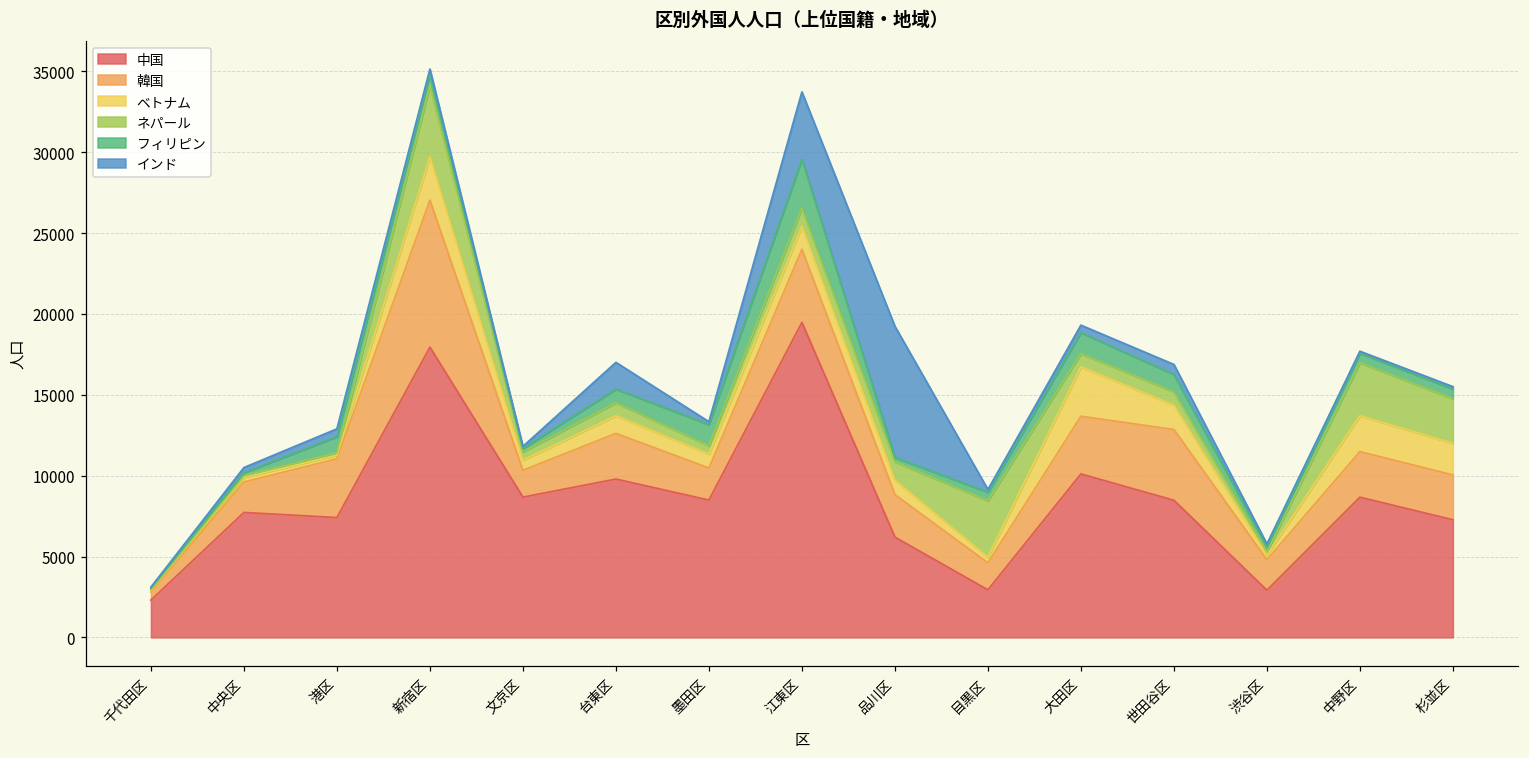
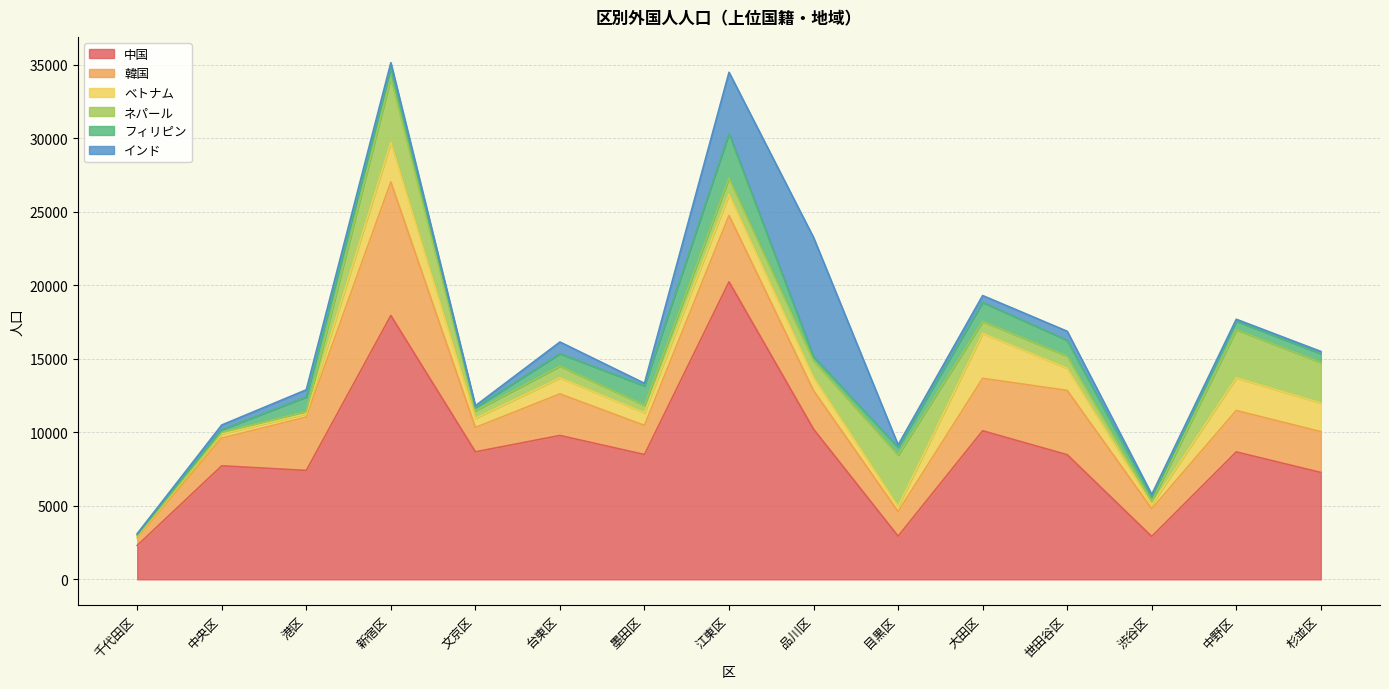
インド, 台東区: 1700 -> 800
中国, 江東区: 19500 -> 20200
中国, 品川区: 6200 -> 10200
